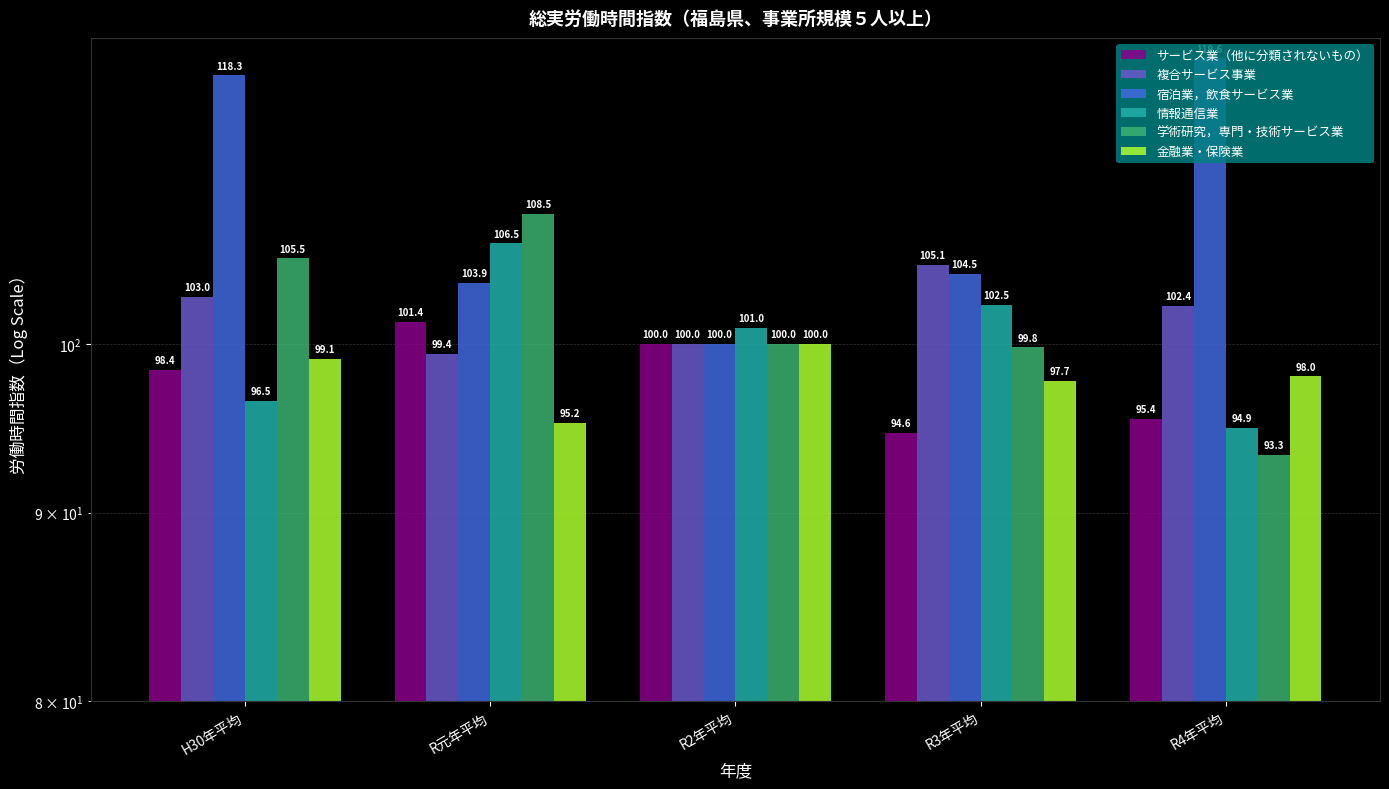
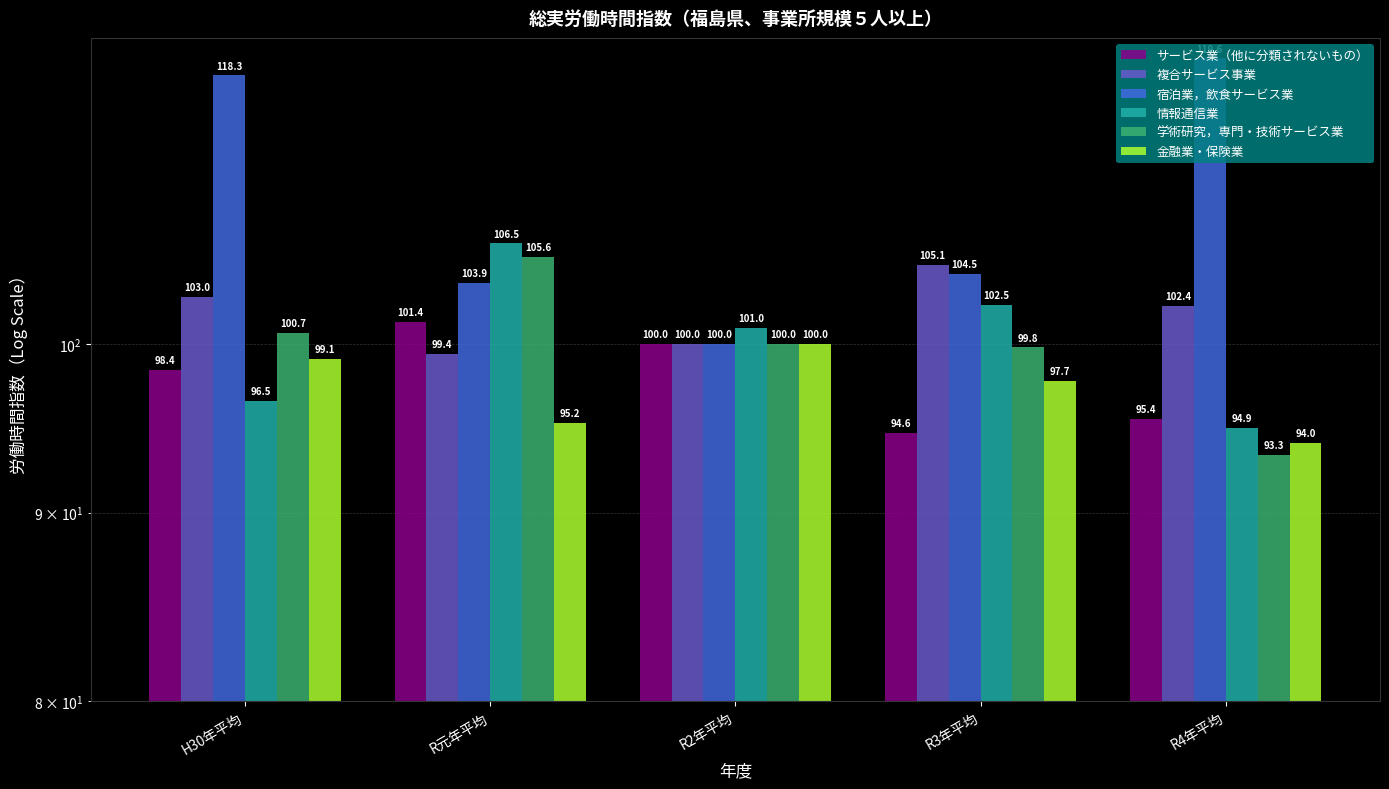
学術研究，専門・技術サービス業, H30年平均: 105.5 -> 100.7
学術研究，専門・技術サービス業, R元年平均: 108.5 -> 105.6
金融業・保険業, R4年平均: 98.0 -> 94.0
